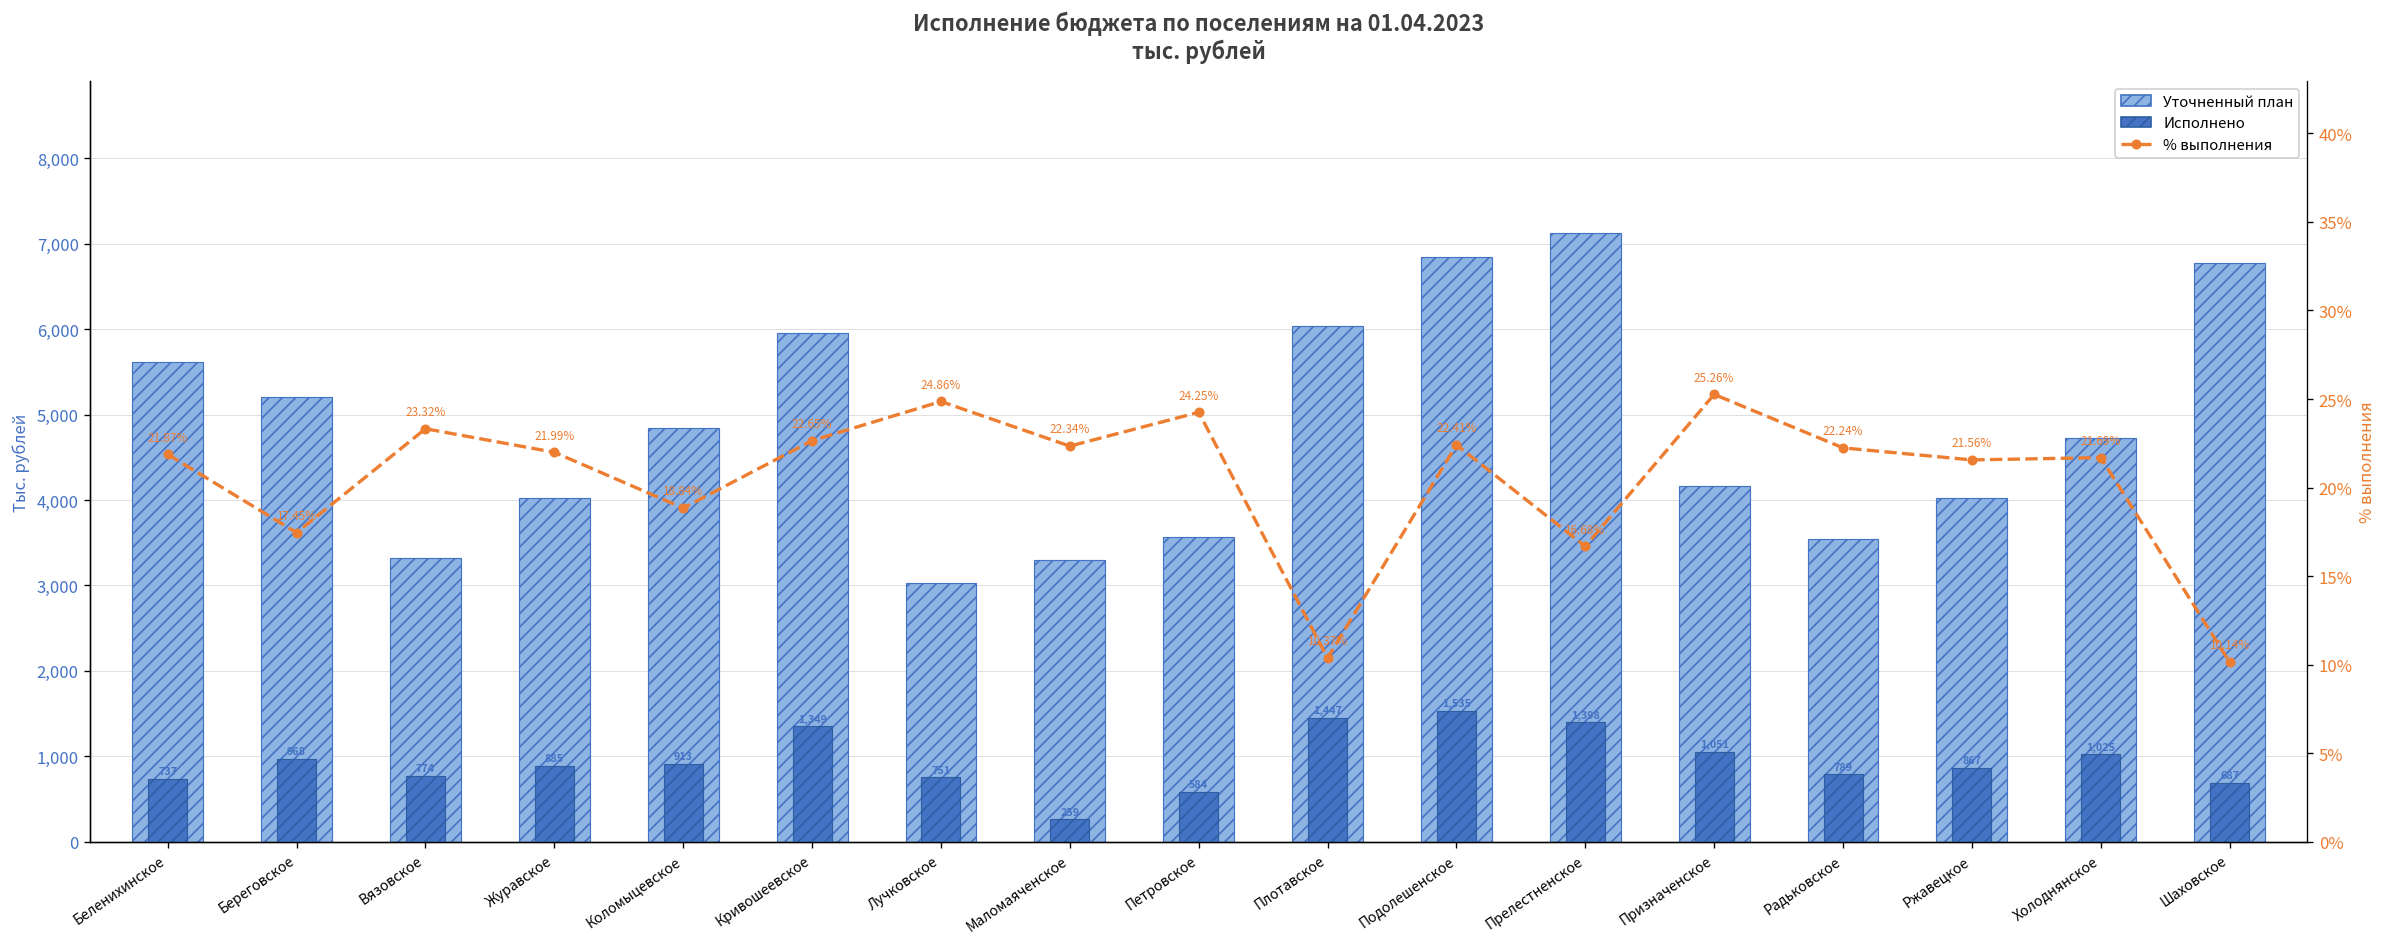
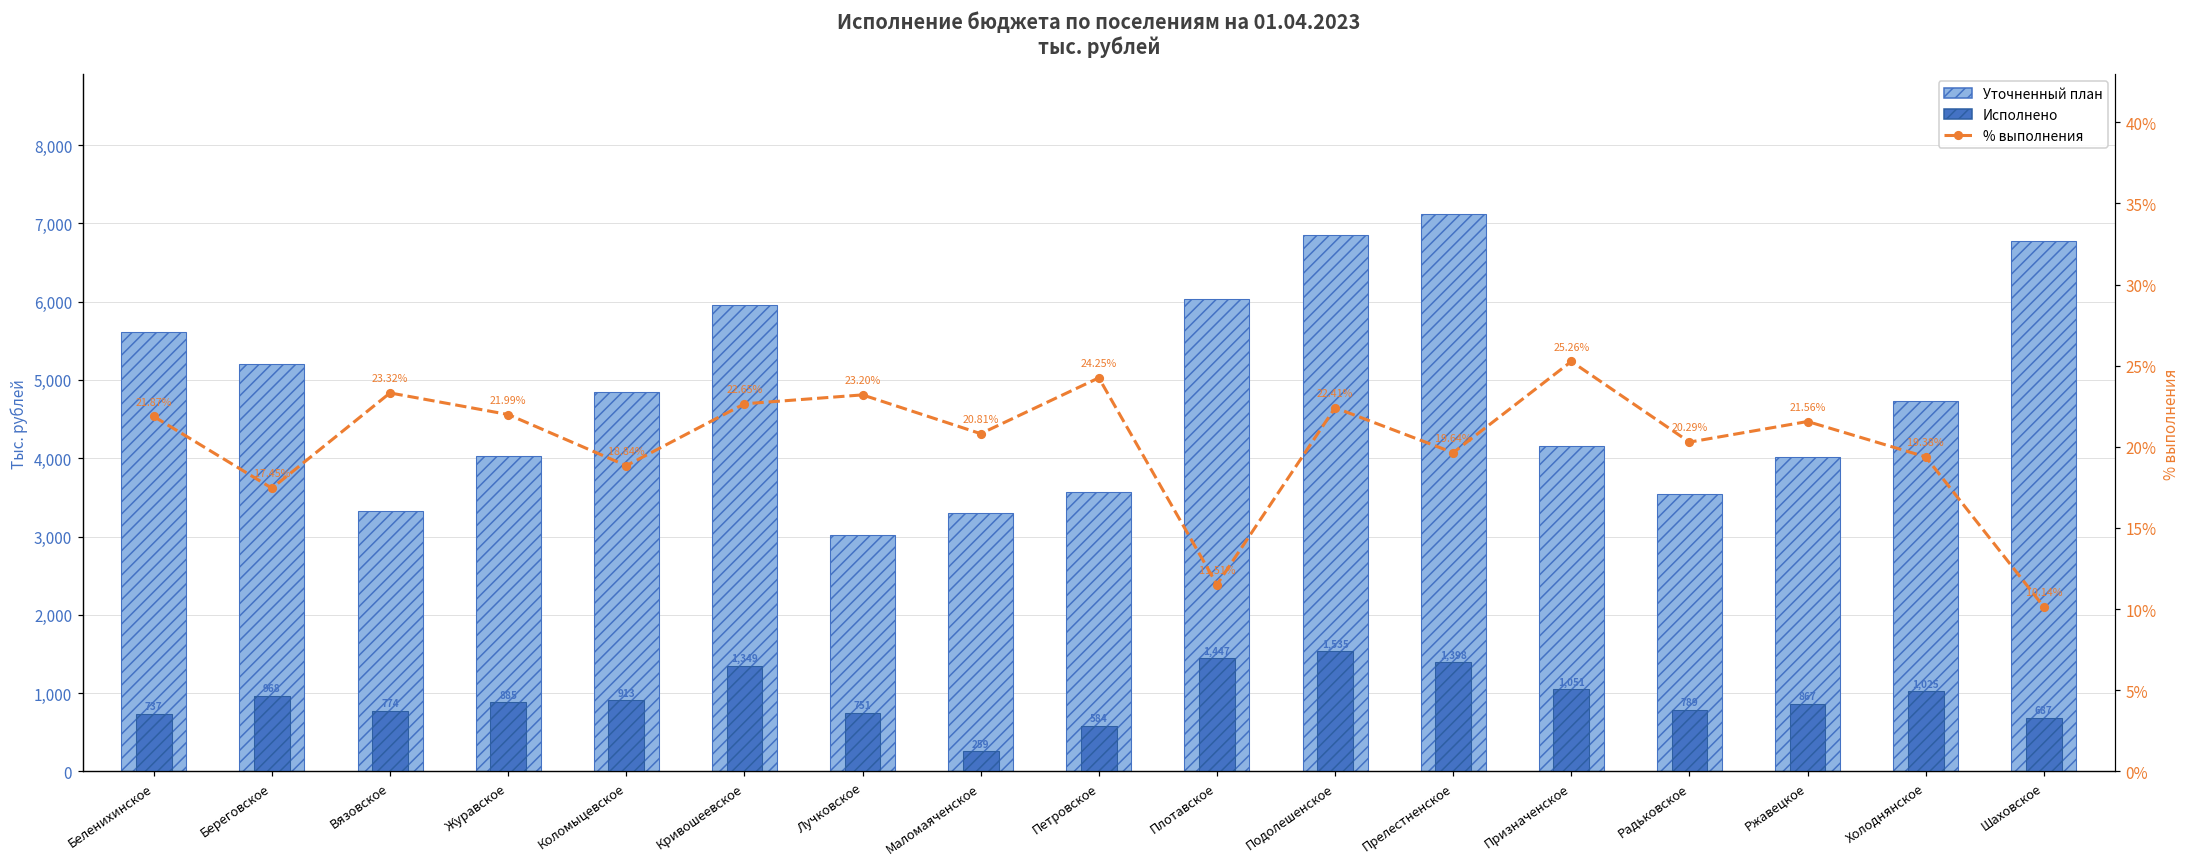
% выполнения, Лучковское: 24.86% -> 23.20%
% выполнения, Маломаяченское: 22.34% -> 20.81%
% выполнения, Плотавское: 10.37% -> 11.51%
% выполнения, Прелестненское: 16.68% -> 19.64%
% выполнения, Радьковское: 22.24% -> 20.29%
% выполнения, Холоднянское: 21.69% -> 19.38%
